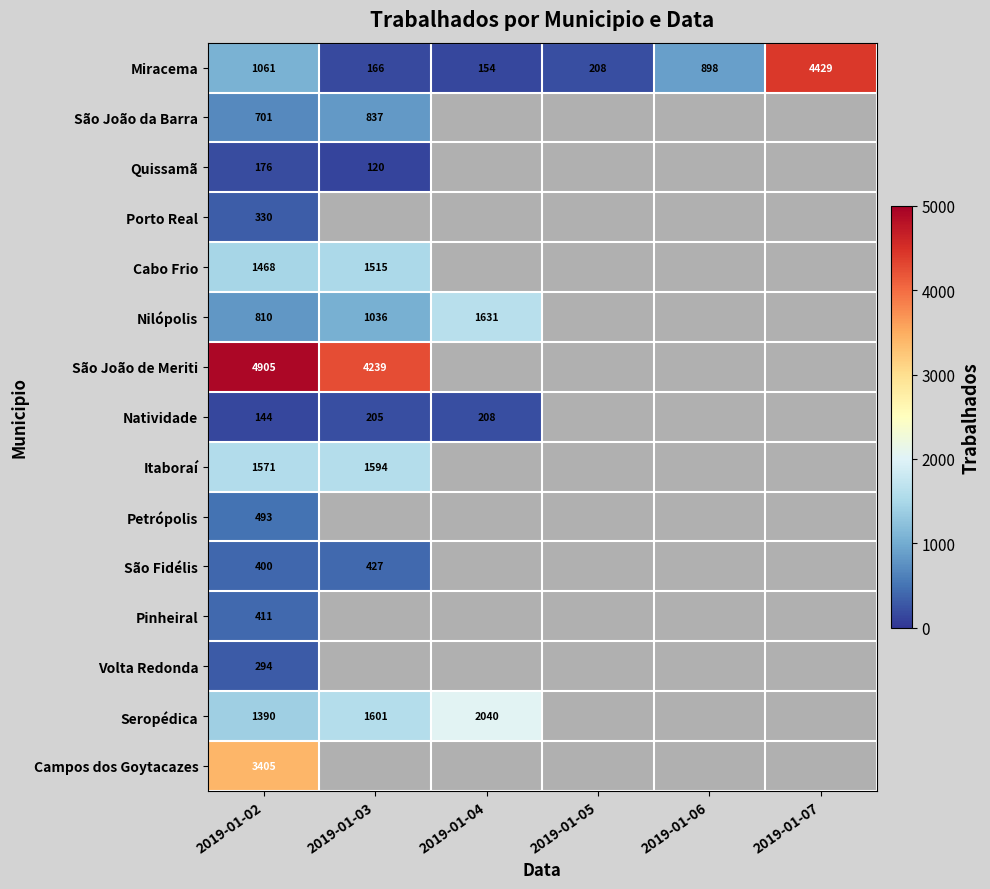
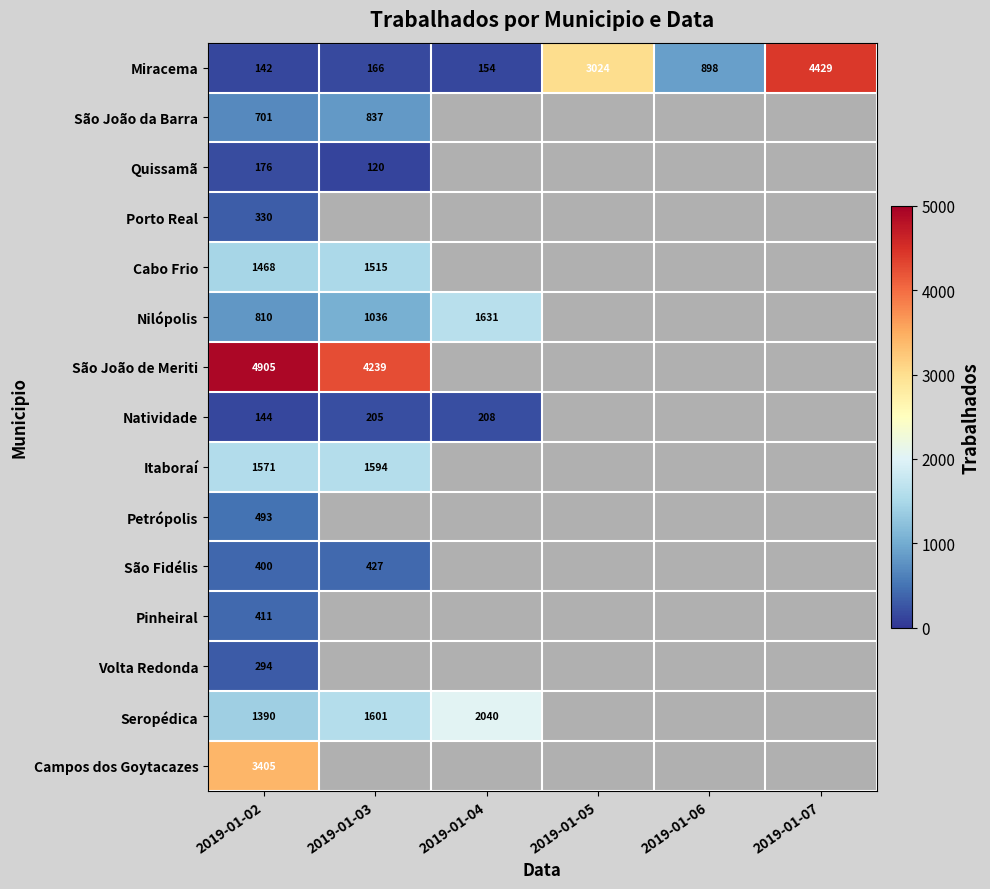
Miracema, 2019-01-02: 1061 -> 142
Miracema, 2019-01-05: 208 -> 3024
